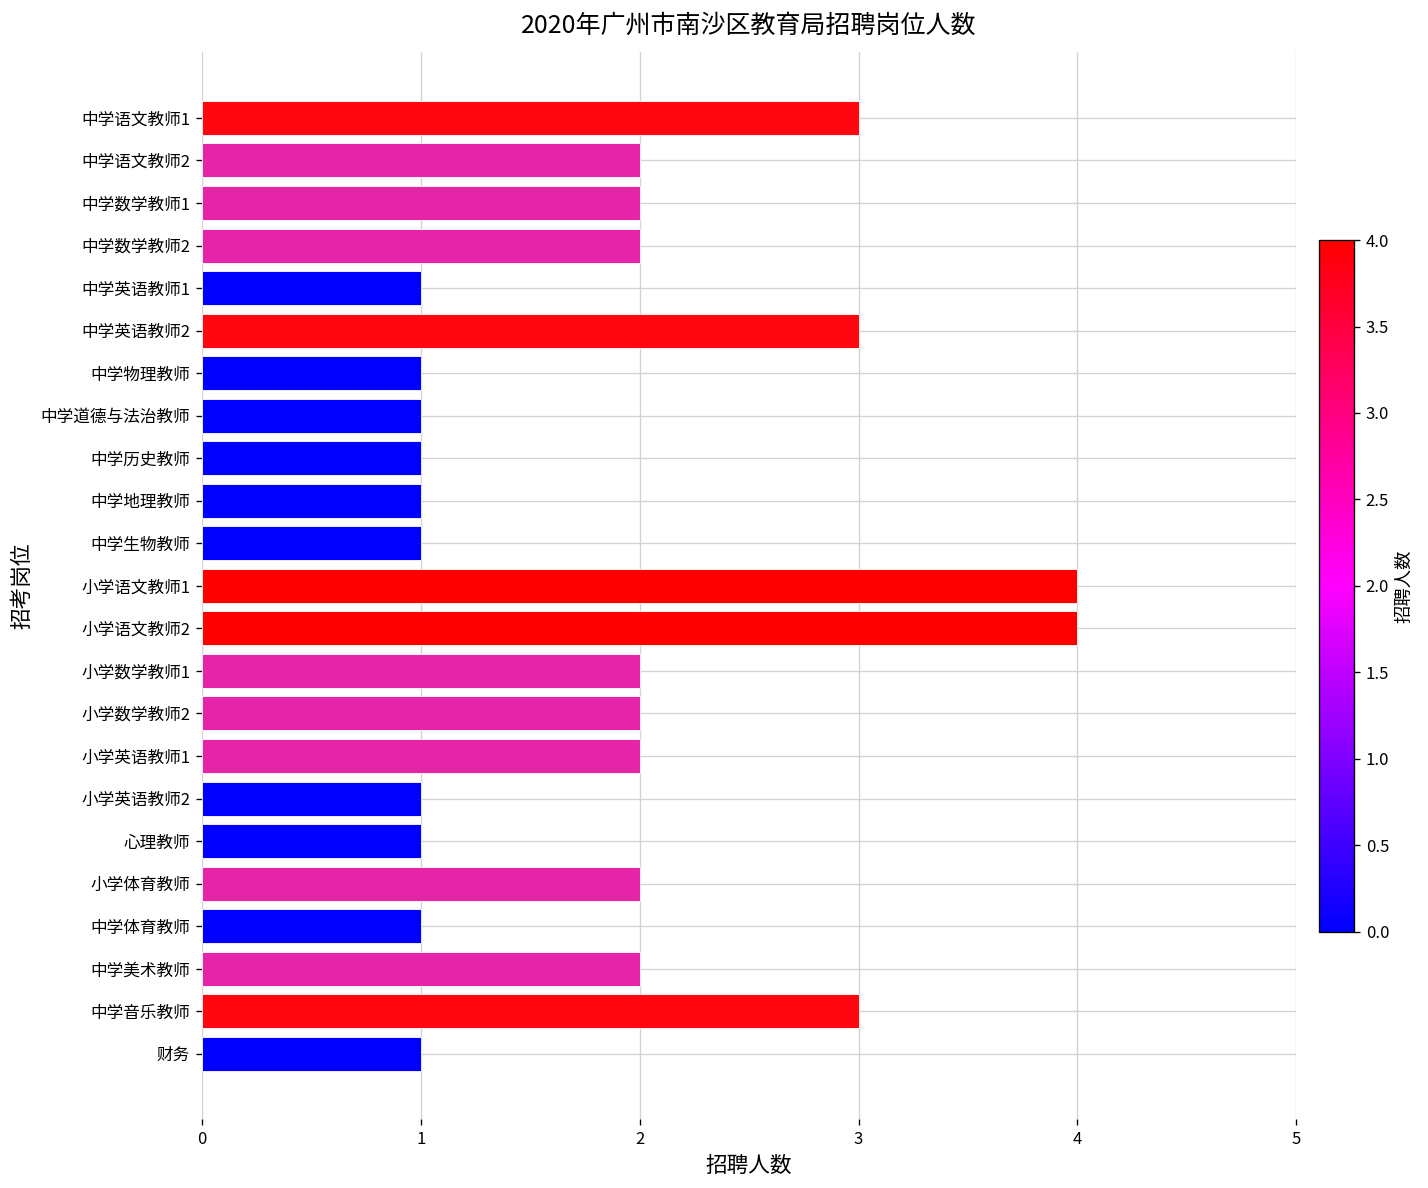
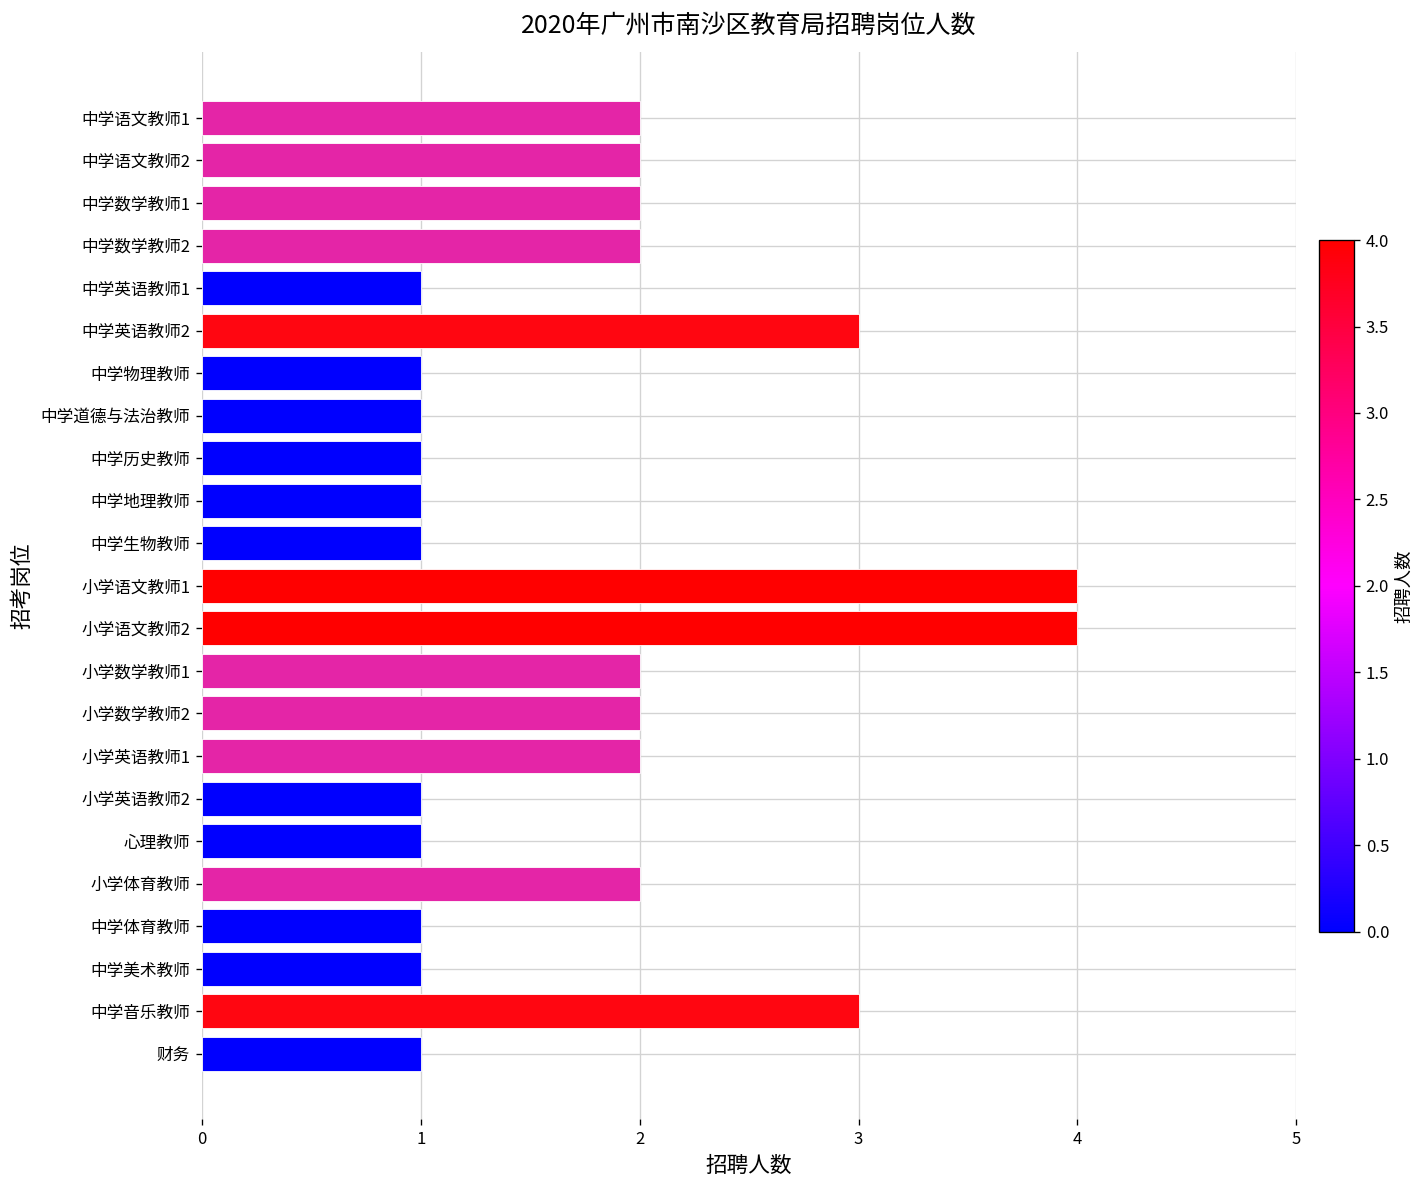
中学语文教师1: 3 -> 2
中学美术教师: 2 -> 1
